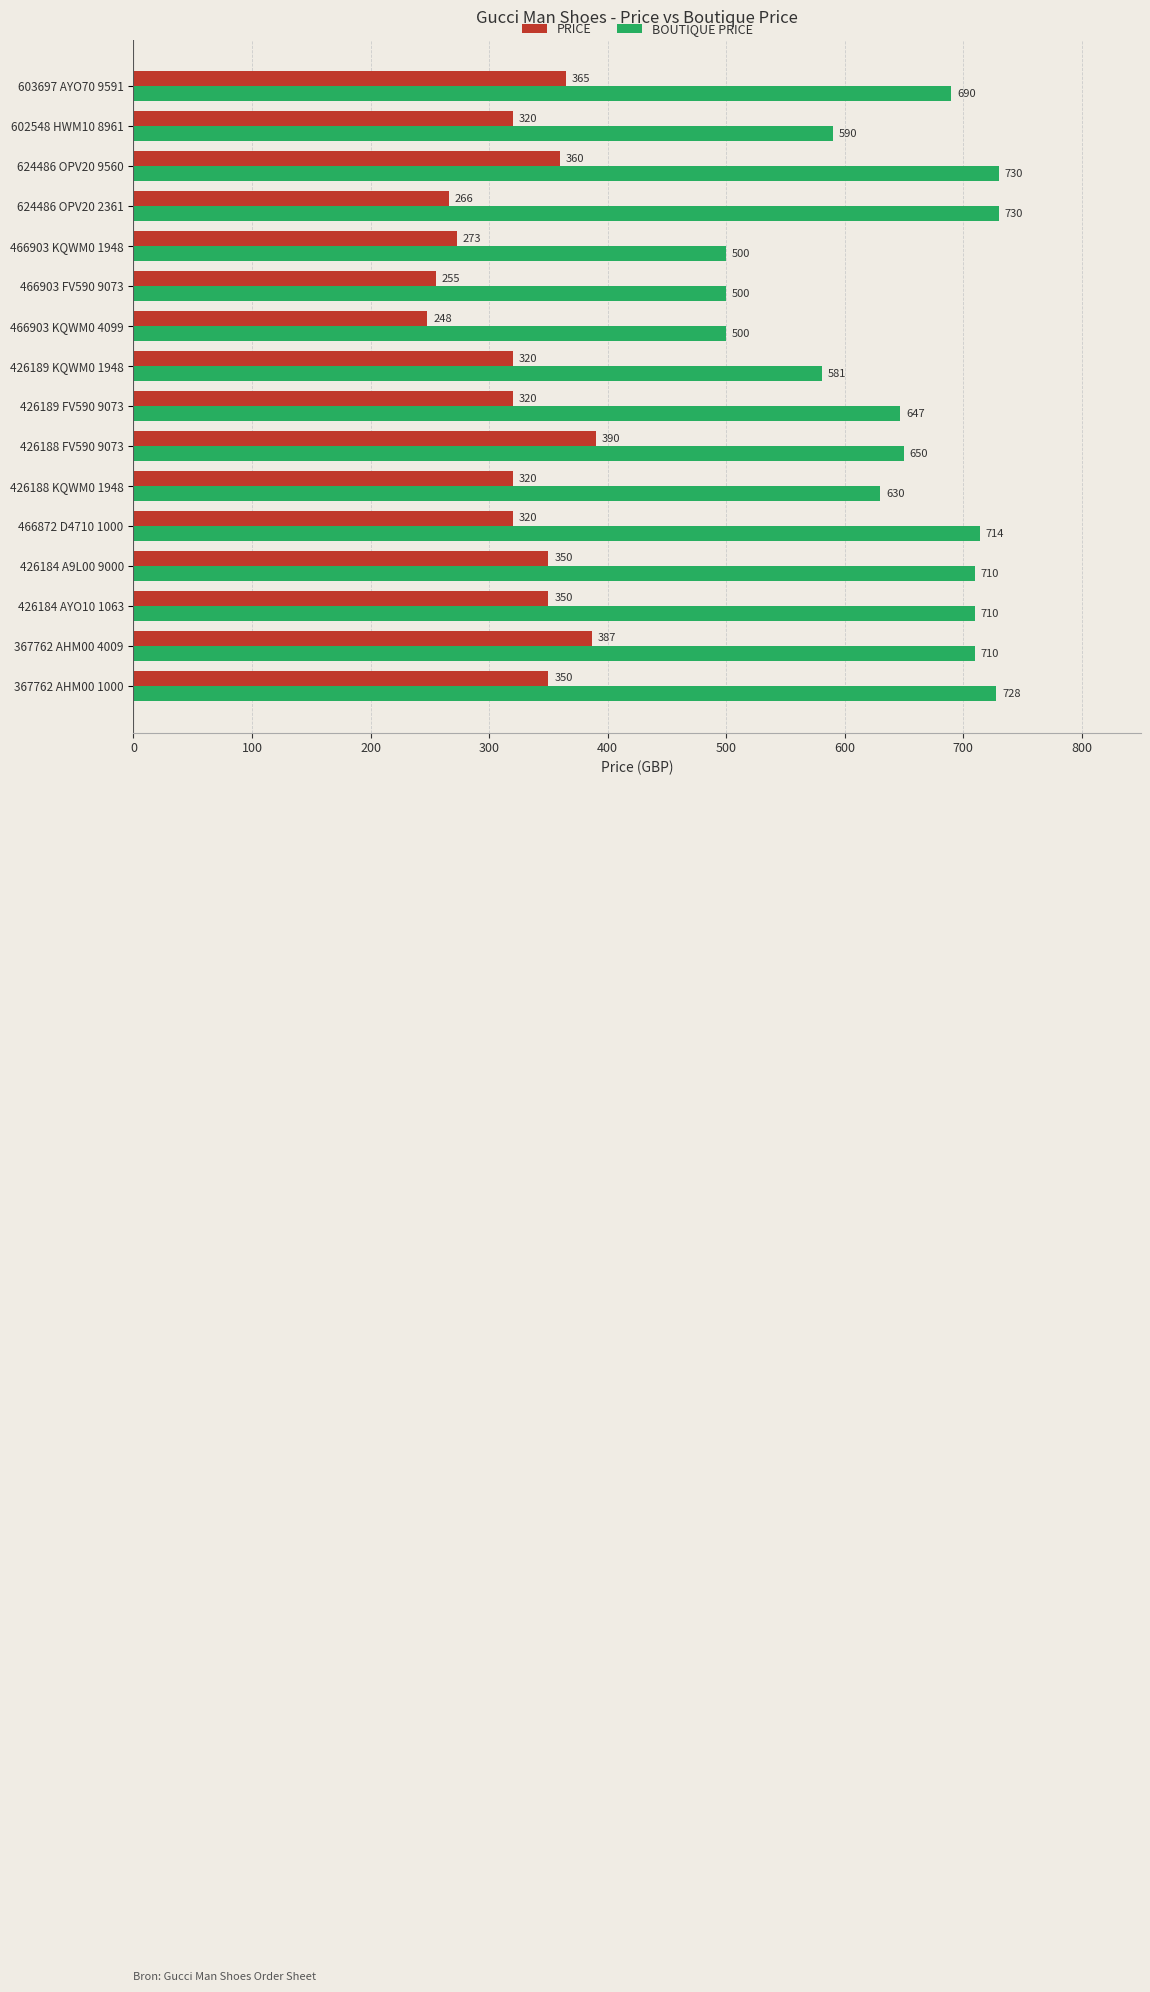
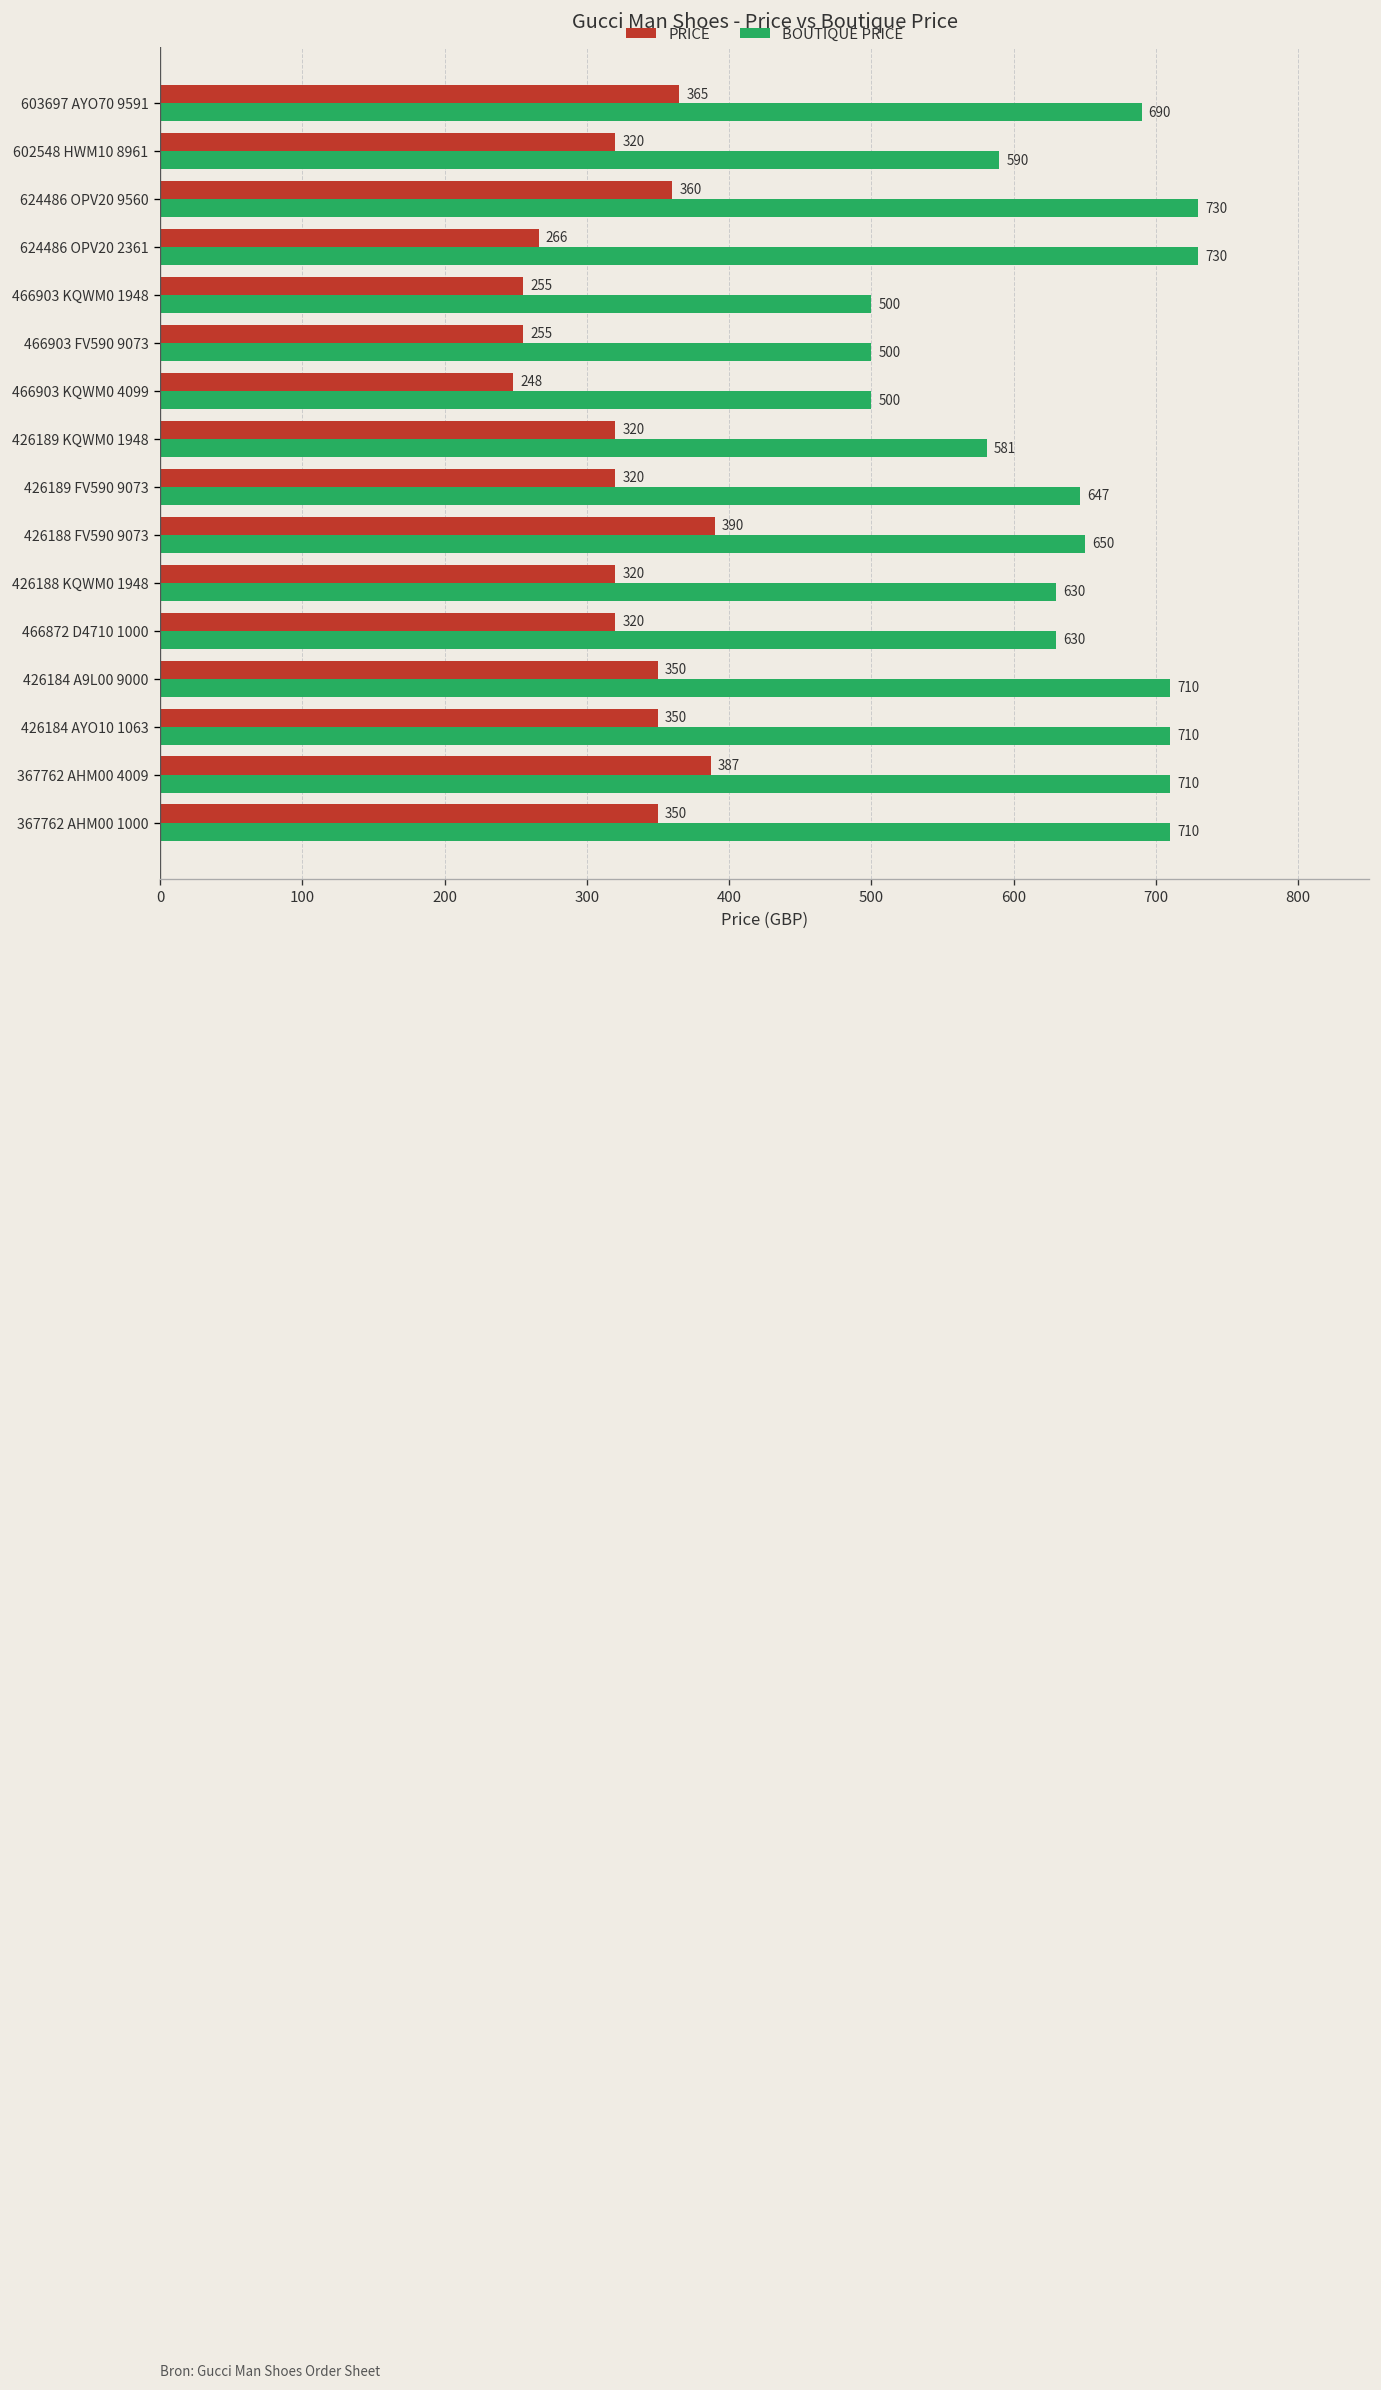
PRICE, 466903 KQWM0 1948: 273 -> 255
BOUTIQUE PRICE, 466872 D4710 1000: 714 -> 630
BOUTIQUE PRICE, 367762 AHM00 1000: 728 -> 710
